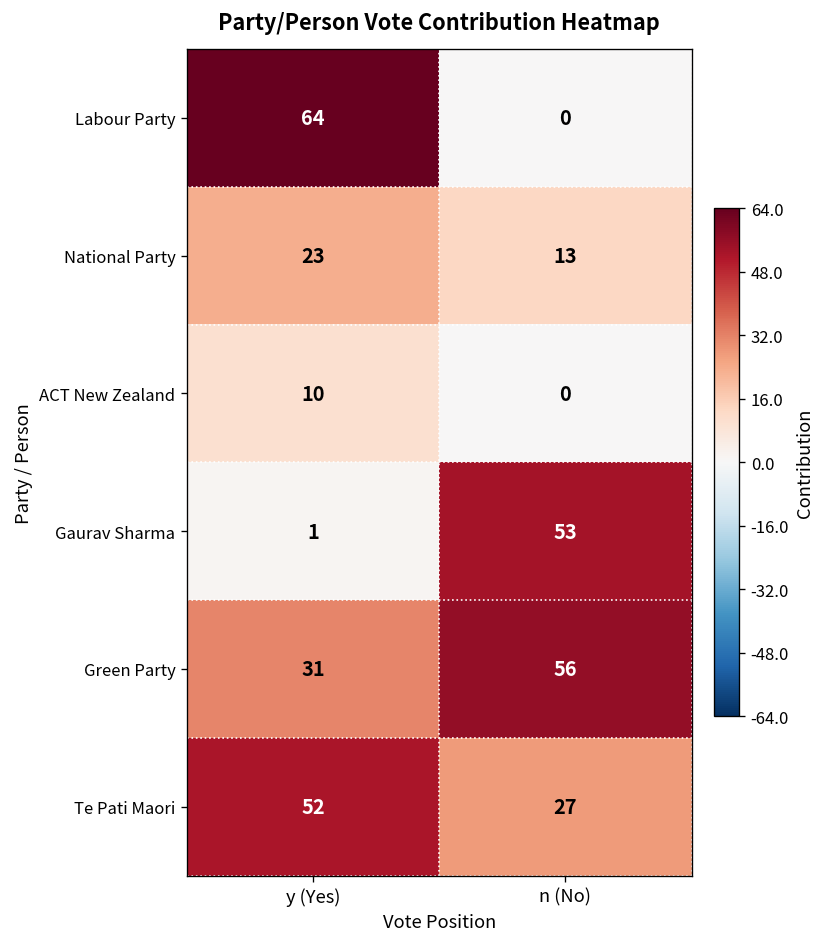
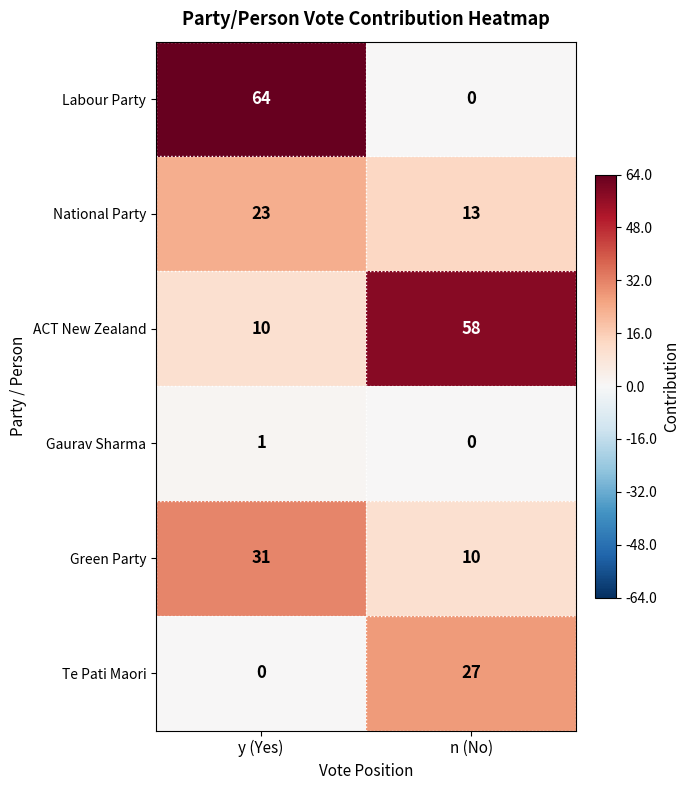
ACT New Zealand, n (No): 0 -> 58
Gaurav Sharma, n (No): 53 -> 0
Green Party, n (No): 56 -> 10
Te Pati Maori, y (Yes): 52 -> 0
